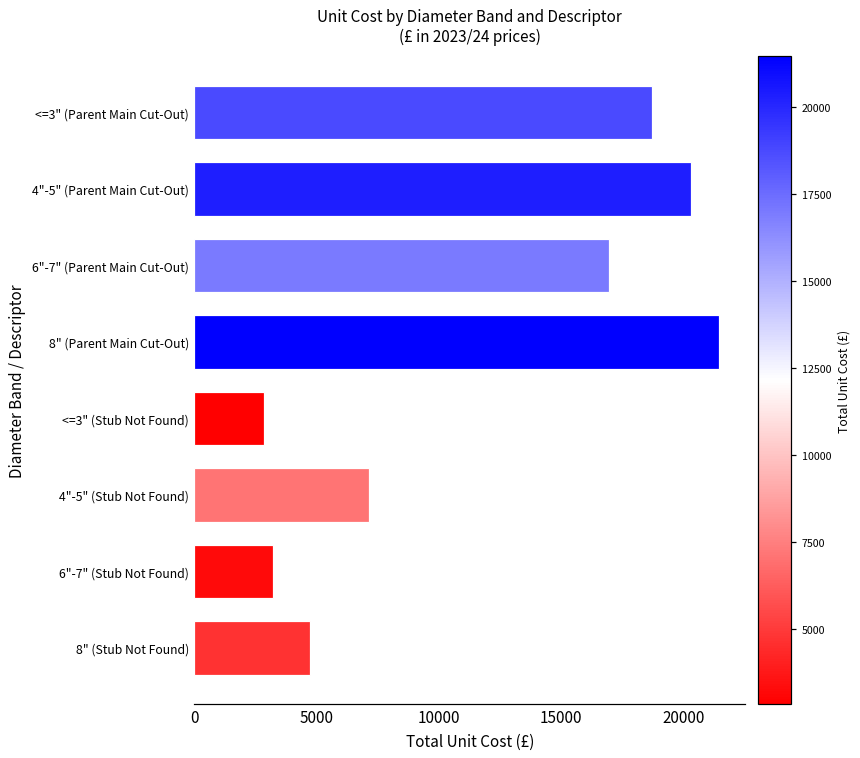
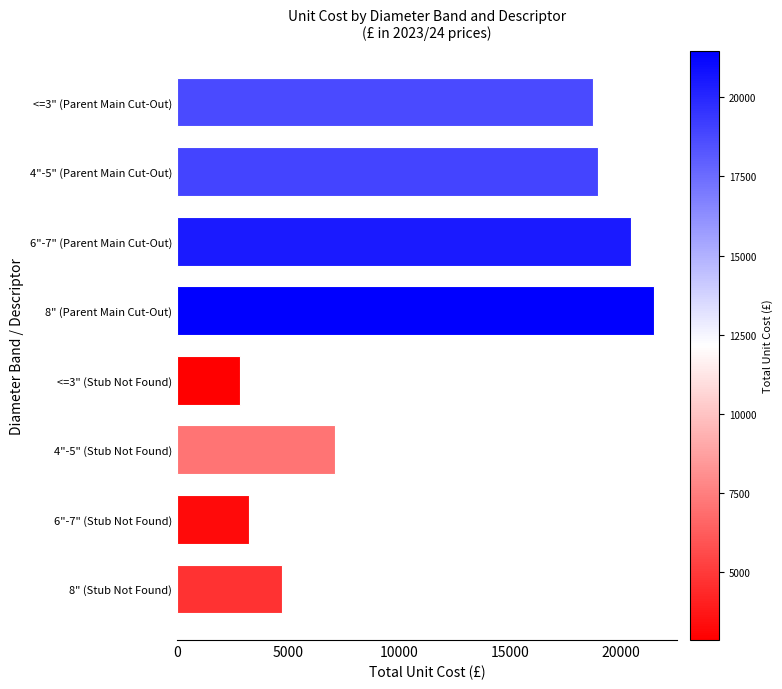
4"-5" (Parent Main Cut-Out): 20300 -> 19000
6"-7" (Parent Main Cut-Out): 17000 -> 20500
